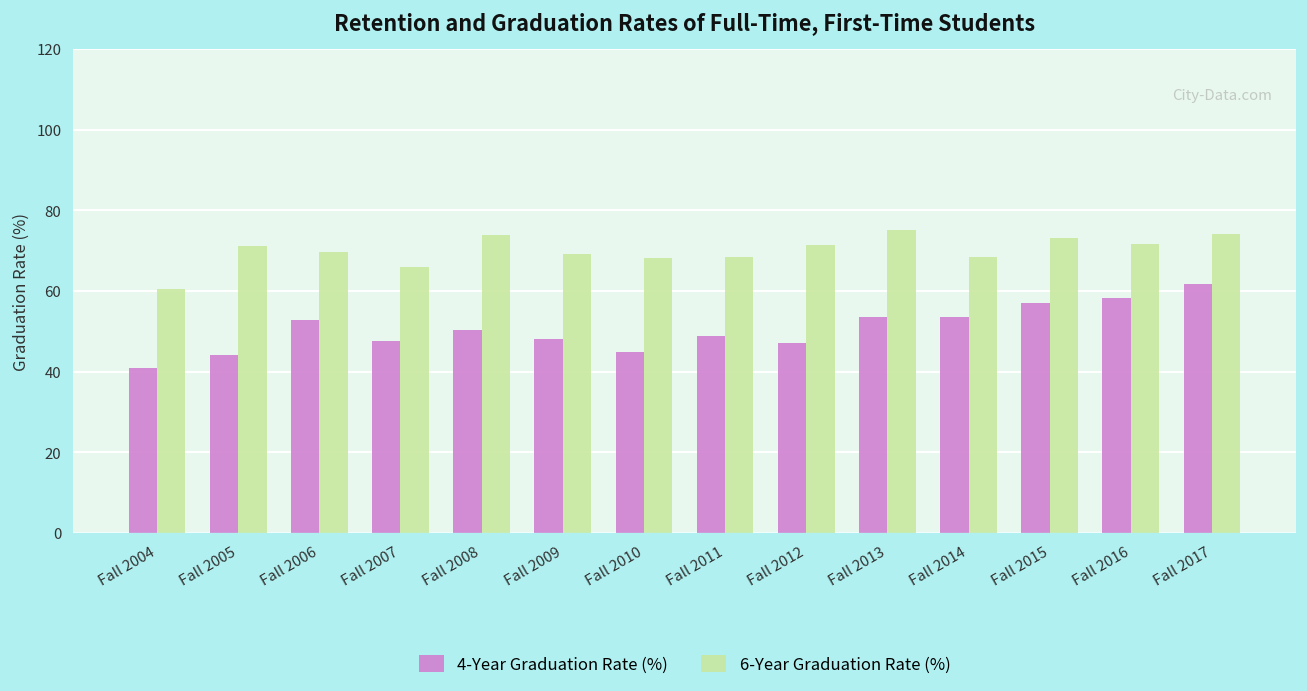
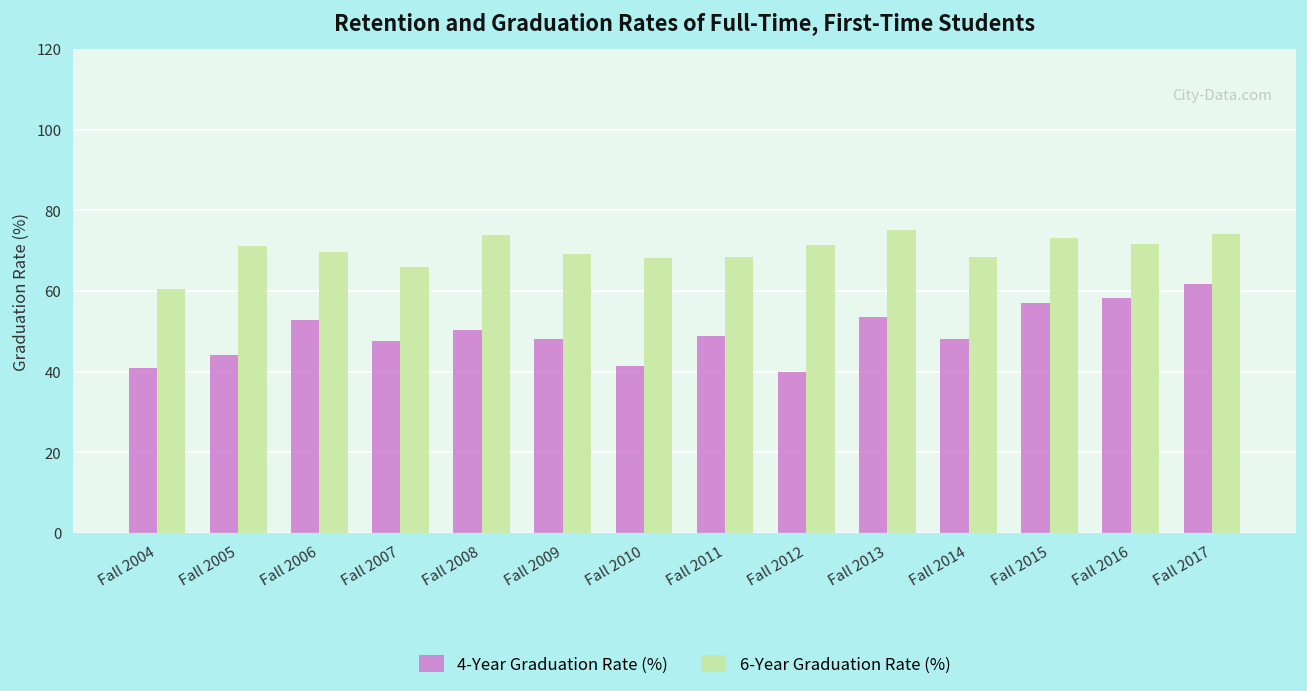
4-Year Graduation Rate (%), Fall 2010: 45 -> 41
4-Year Graduation Rate (%), Fall 2012: 47 -> 40
4-Year Graduation Rate (%), Fall 2014: 54 -> 48
